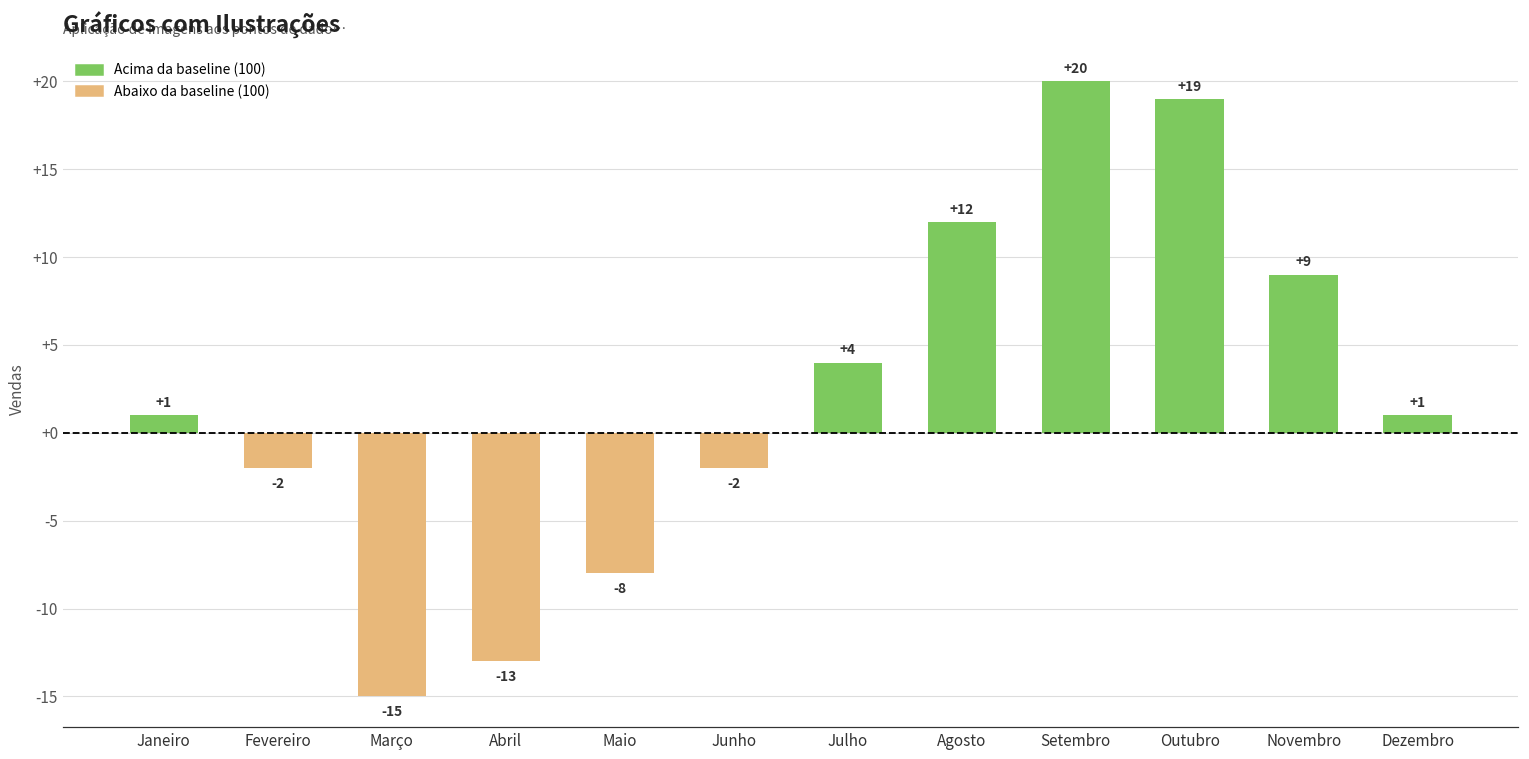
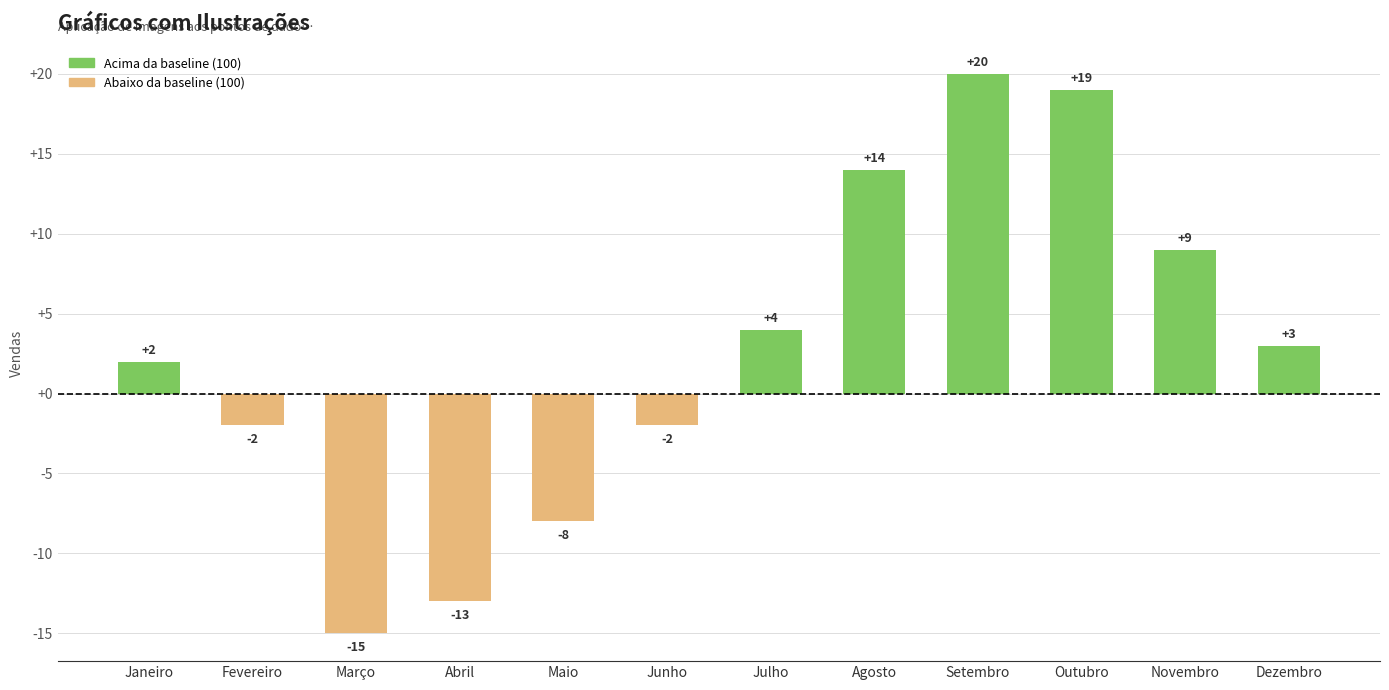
Janeiro: +1 -> +2
Agosto: +12 -> +14
Dezembro: +1 -> +3
